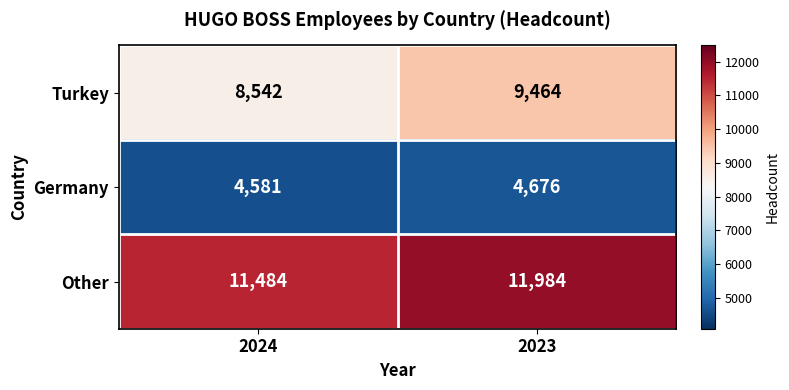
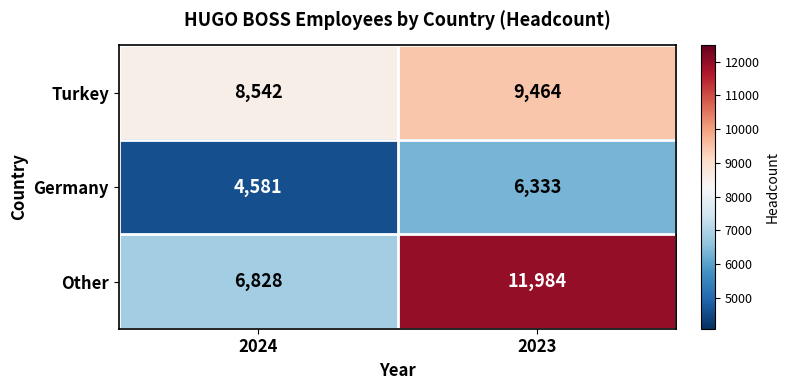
Germany, 2023: 4,676 -> 6,333
Other, 2024: 11,484 -> 6,828
